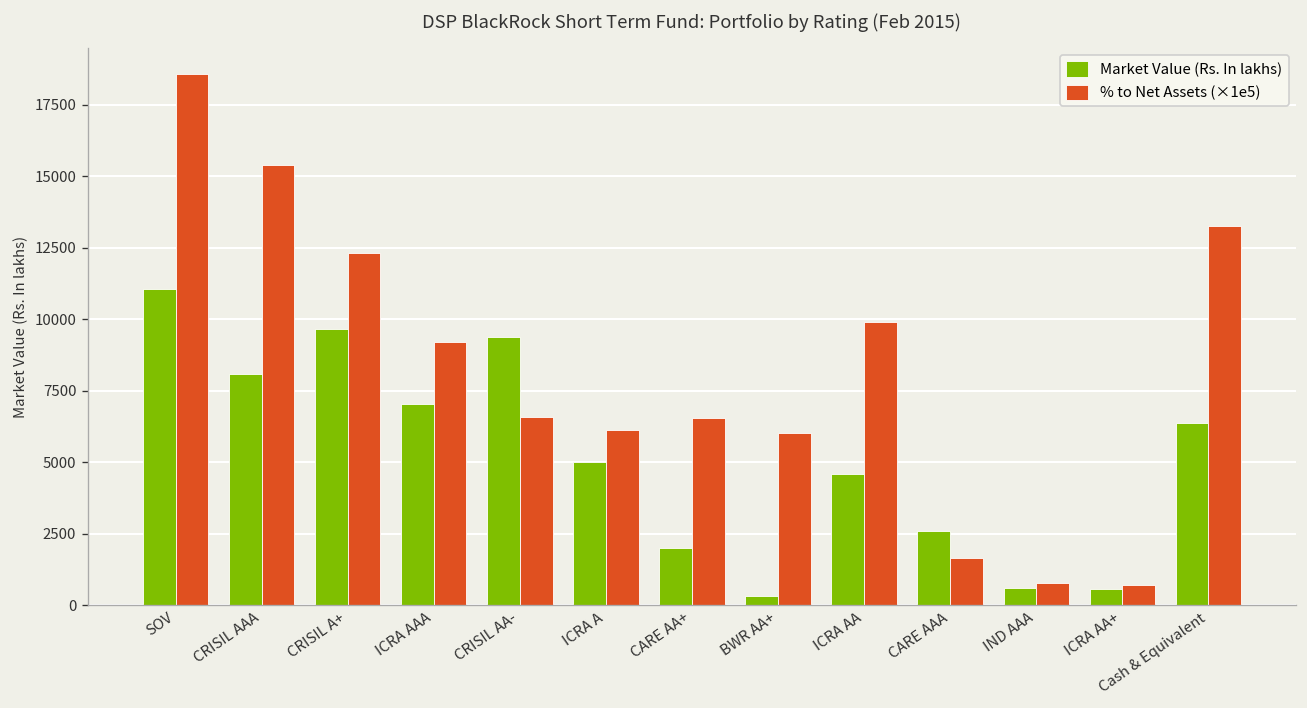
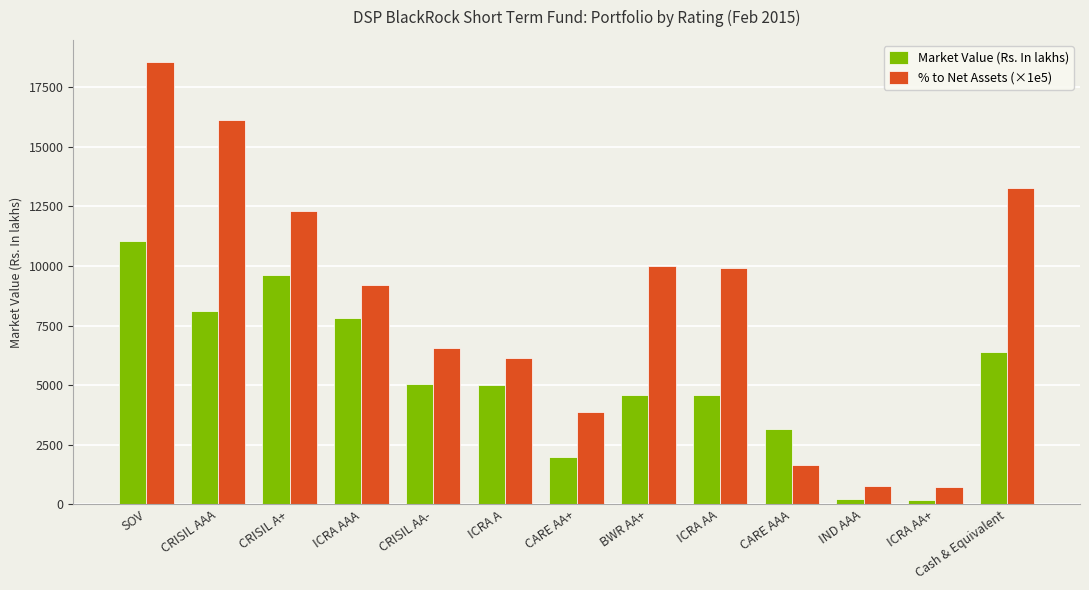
% to Net Assets (×1e5), CRISIL AAA: 15400 -> 16100
Market Value (Rs. In lakhs), ICRA AAA: 7000 -> 7800
Market Value (Rs. In lakhs), CRISIL AA-: 9400 -> 5000
% to Net Assets (×1e5), CARE AA+: 6600 -> 3900
Market Value (Rs. In lakhs), BWR AA+: 300 -> 4600
% to Net Assets (×1e5), BWR AA+: 6000 -> 10000
Market Value (Rs. In lakhs), CARE AAA: 2600 -> 3100
Market Value (Rs. In lakhs), IND AAA: 600 -> 200
Market Value (Rs. In lakhs), ICRA AA+: 600 -> 200
